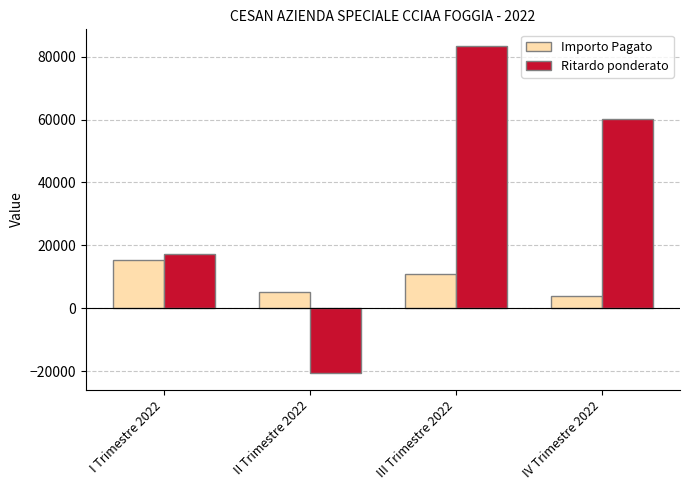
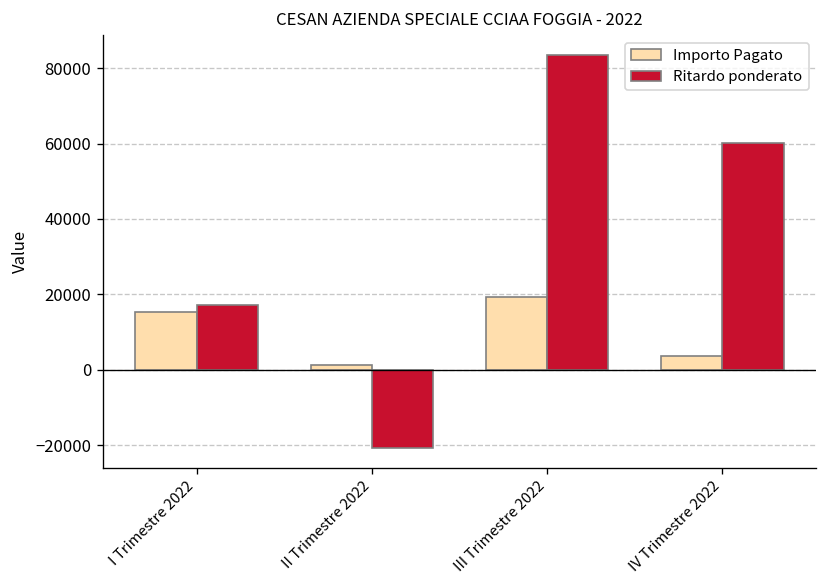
Importo Pagato, II Trimestre 2022: 5000 -> 1000
Importo Pagato, III Trimestre 2022: 11000 -> 19000
